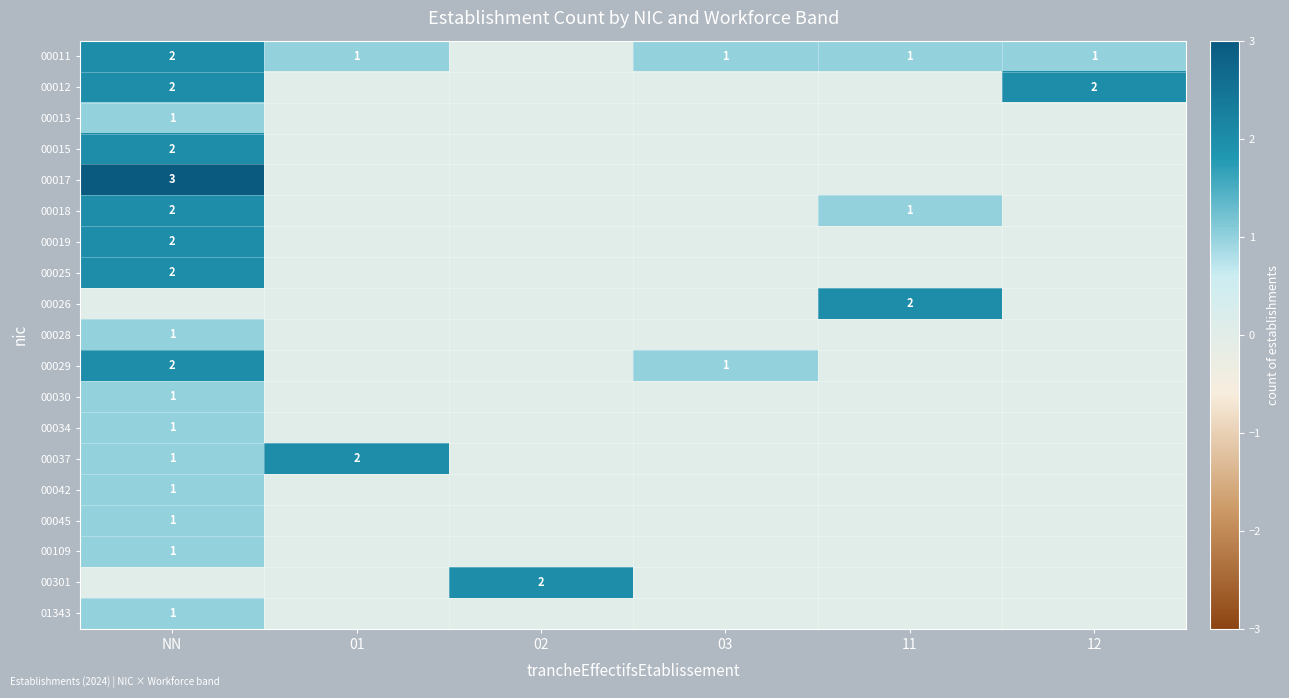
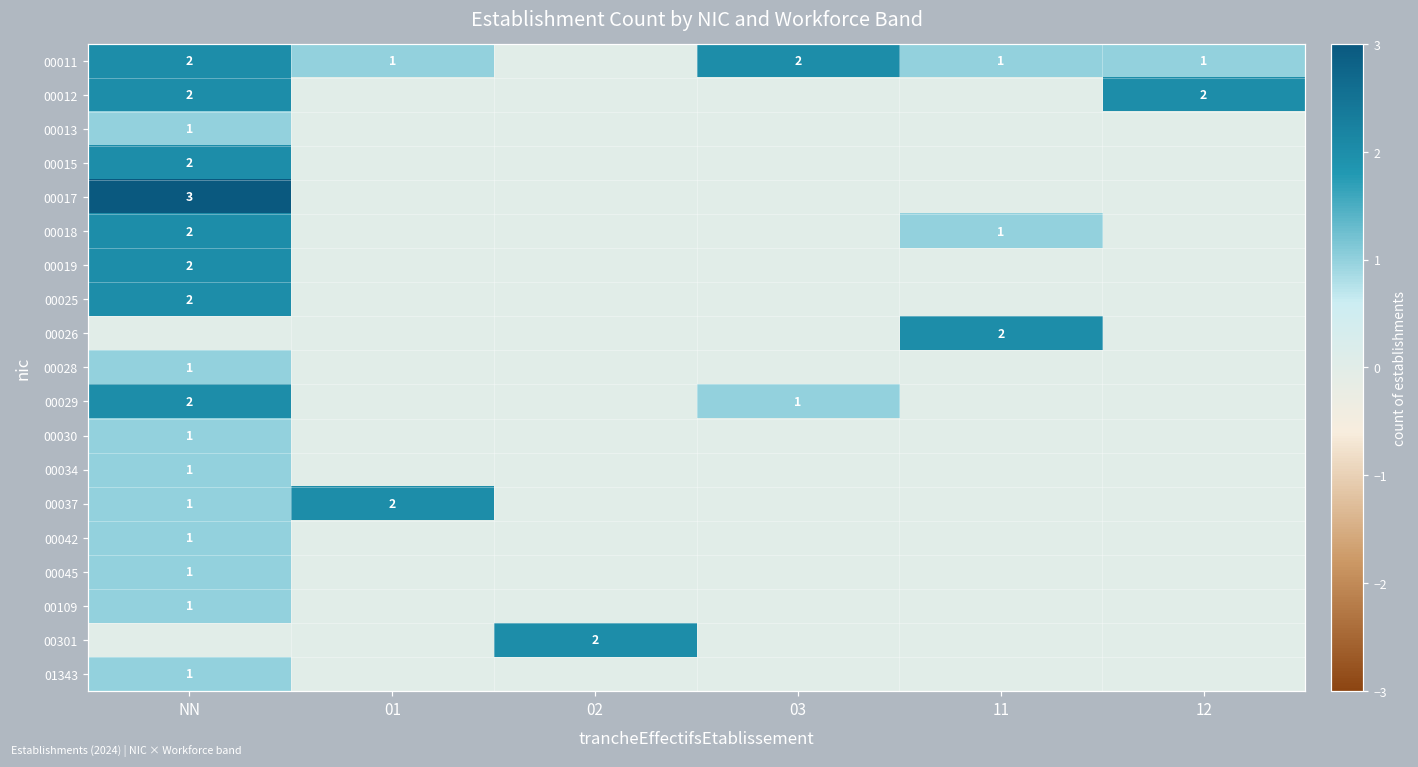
00011, 03: 1 -> 2
